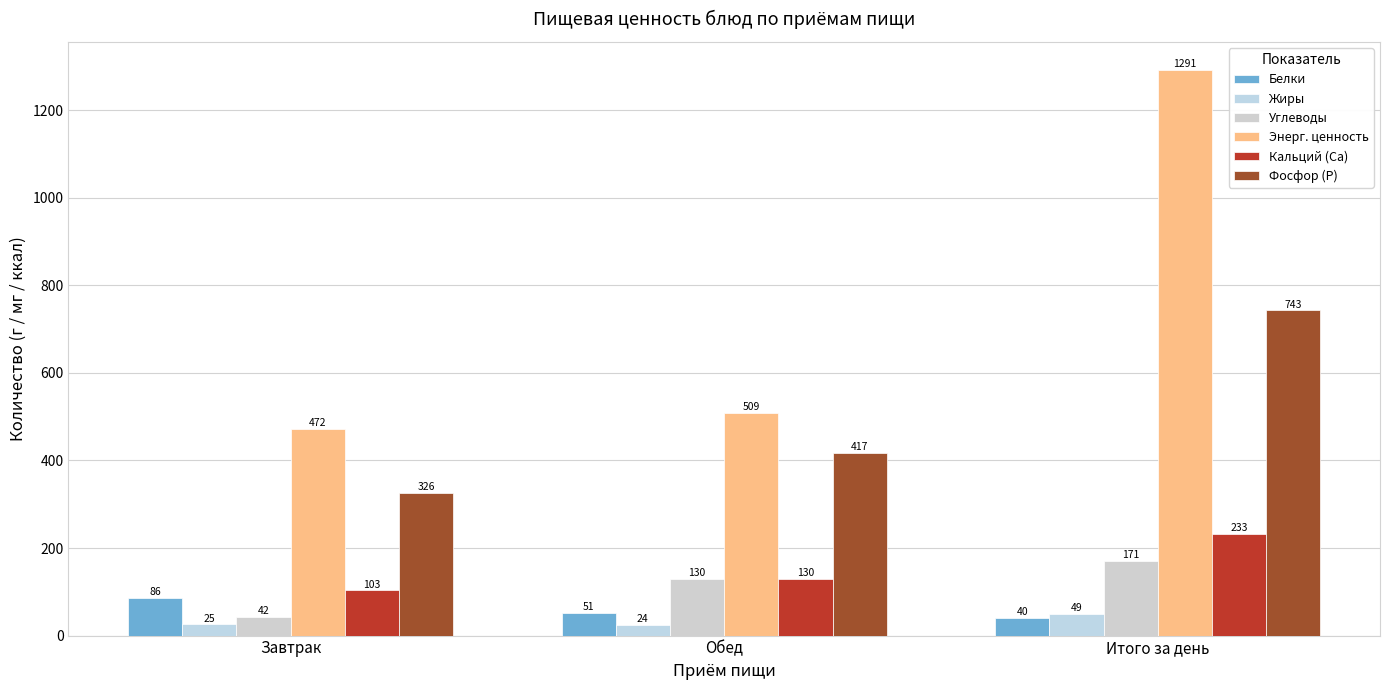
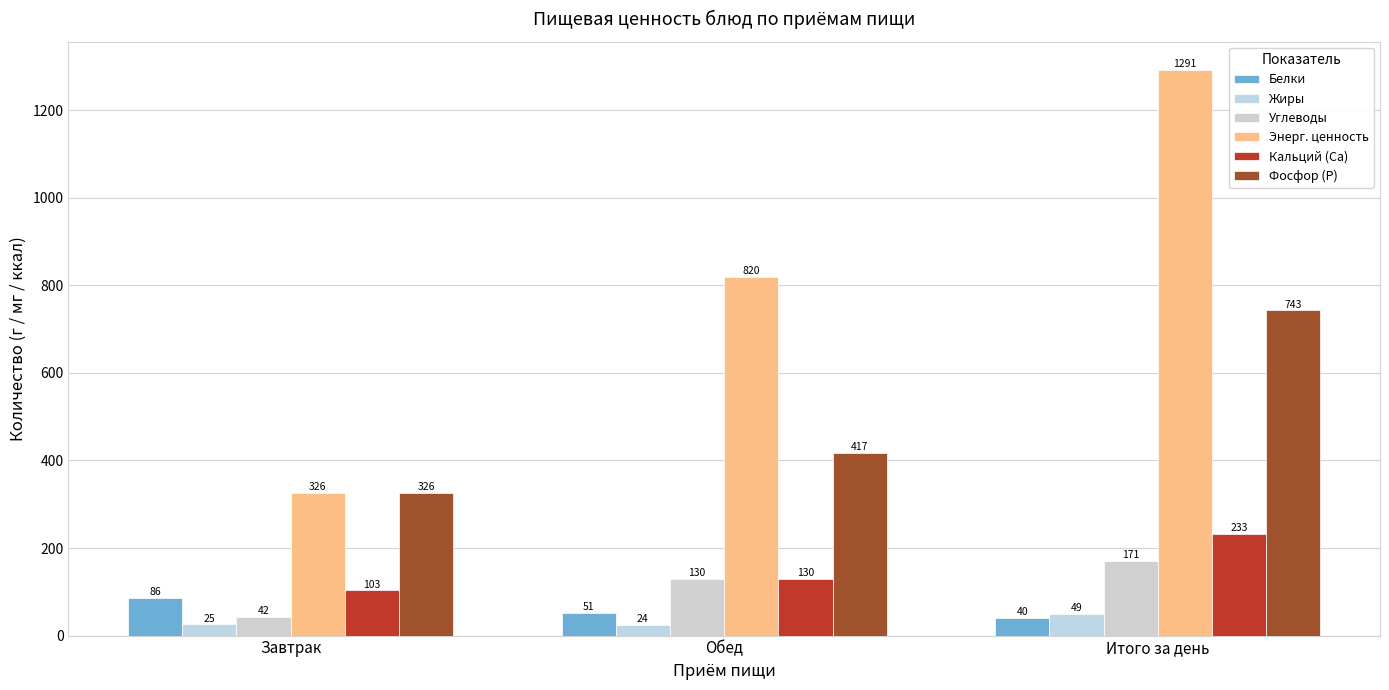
Энерг. ценность, Завтрак: 472 -> 326
Энерг. ценность, Обед: 509 -> 820
